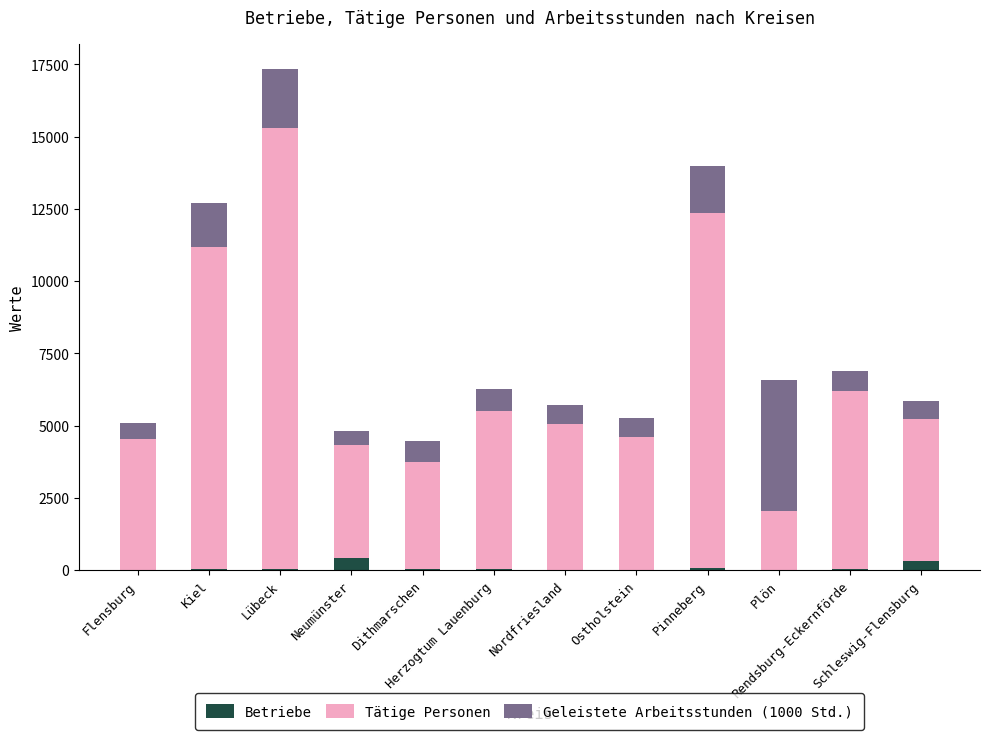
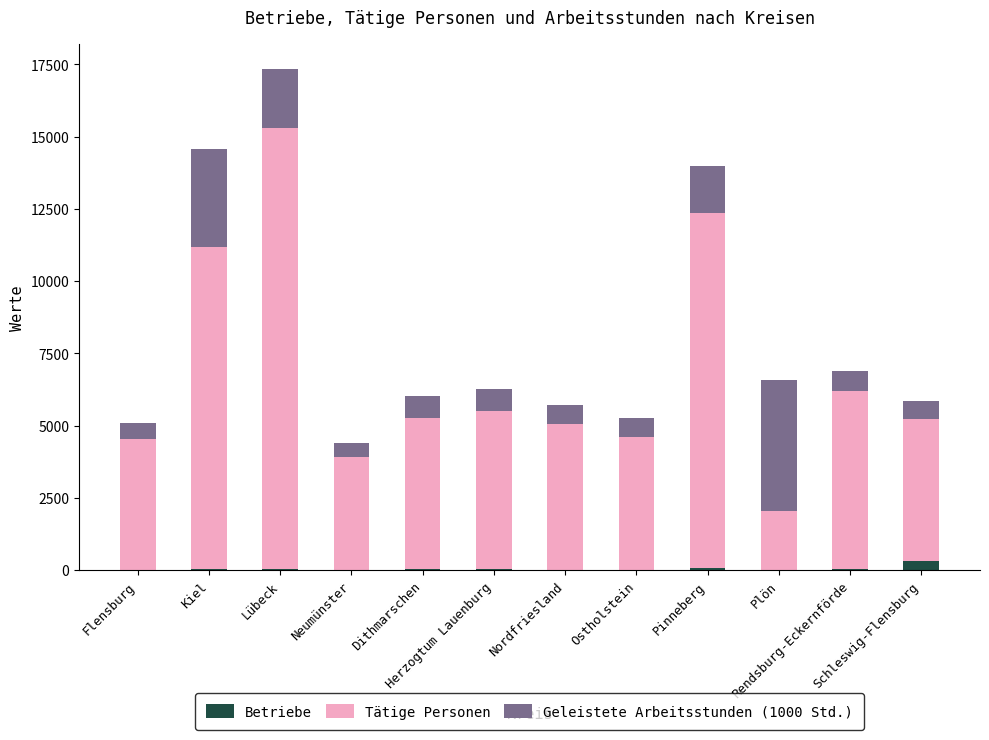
Geleistete Arbeitsstunden (1000 Std.), Kiel: 1500 -> 3400
Betriebe, Neumünster: 400 -> 0
Tätige Personen, Dithmarschen: 3700 -> 5300
